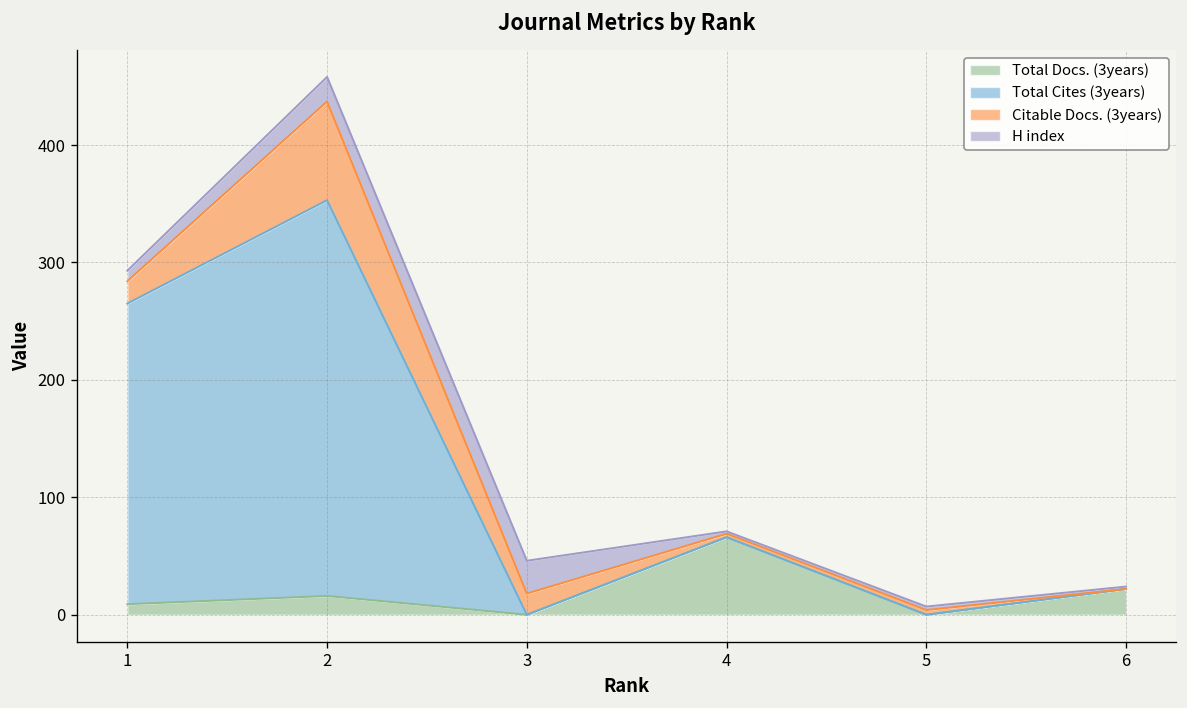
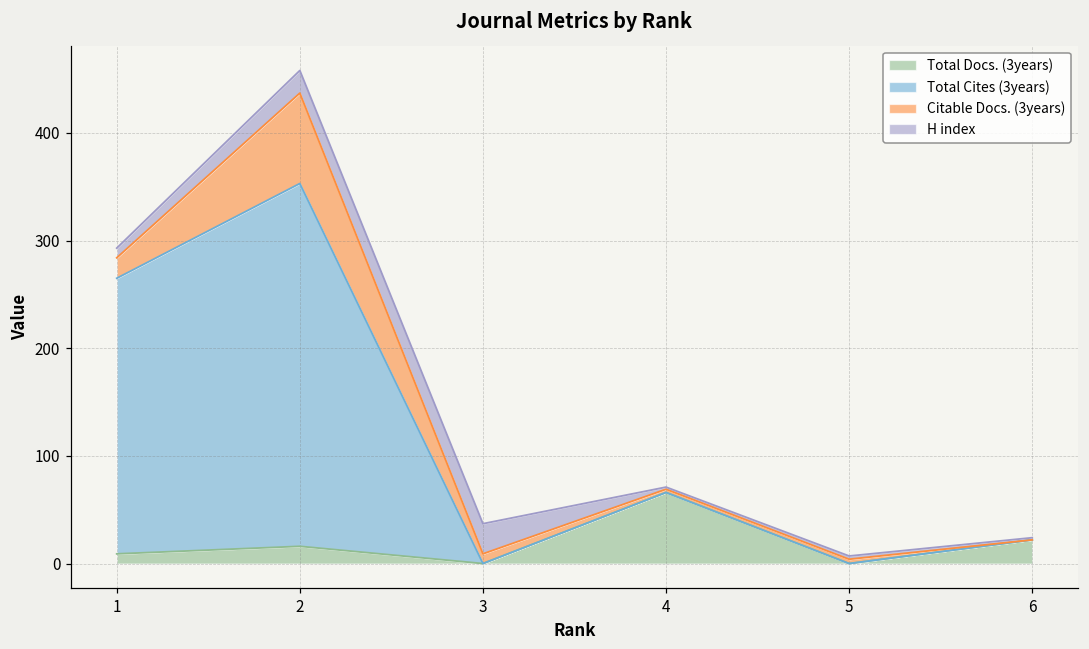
Citable Docs. (3years), 3: 20 -> 10
